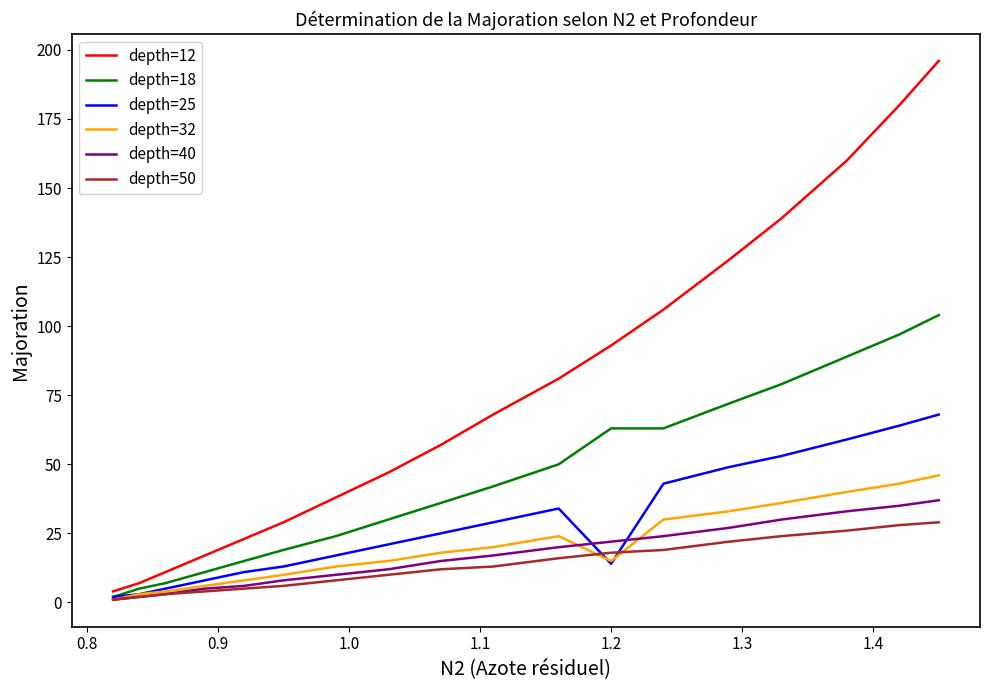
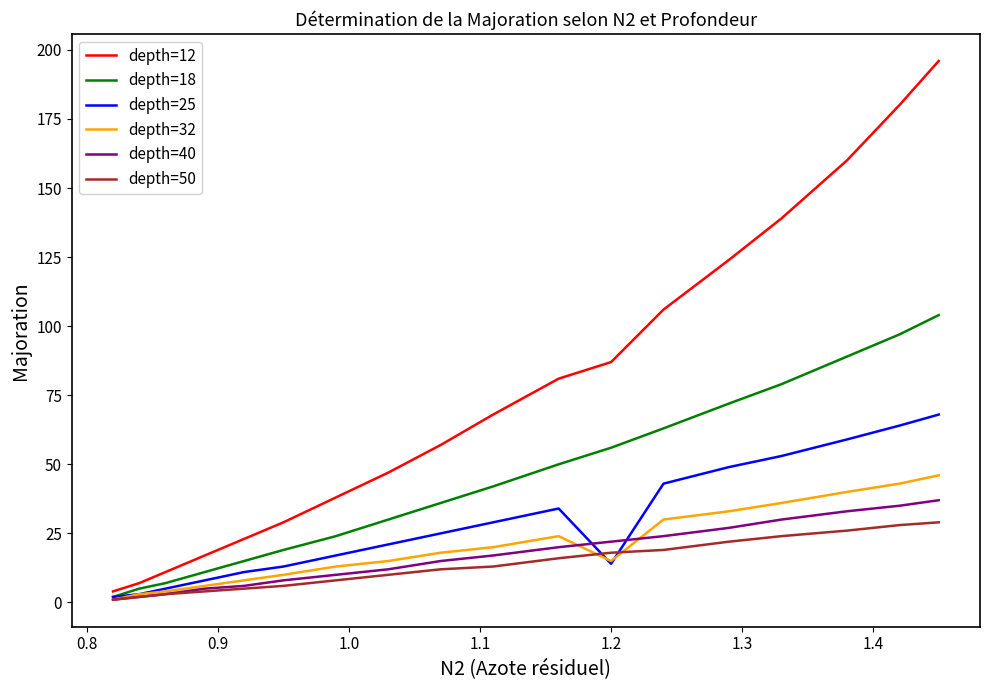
depth=12, 1.2: 93 -> 87
depth=18, 1.2: 63 -> 56
